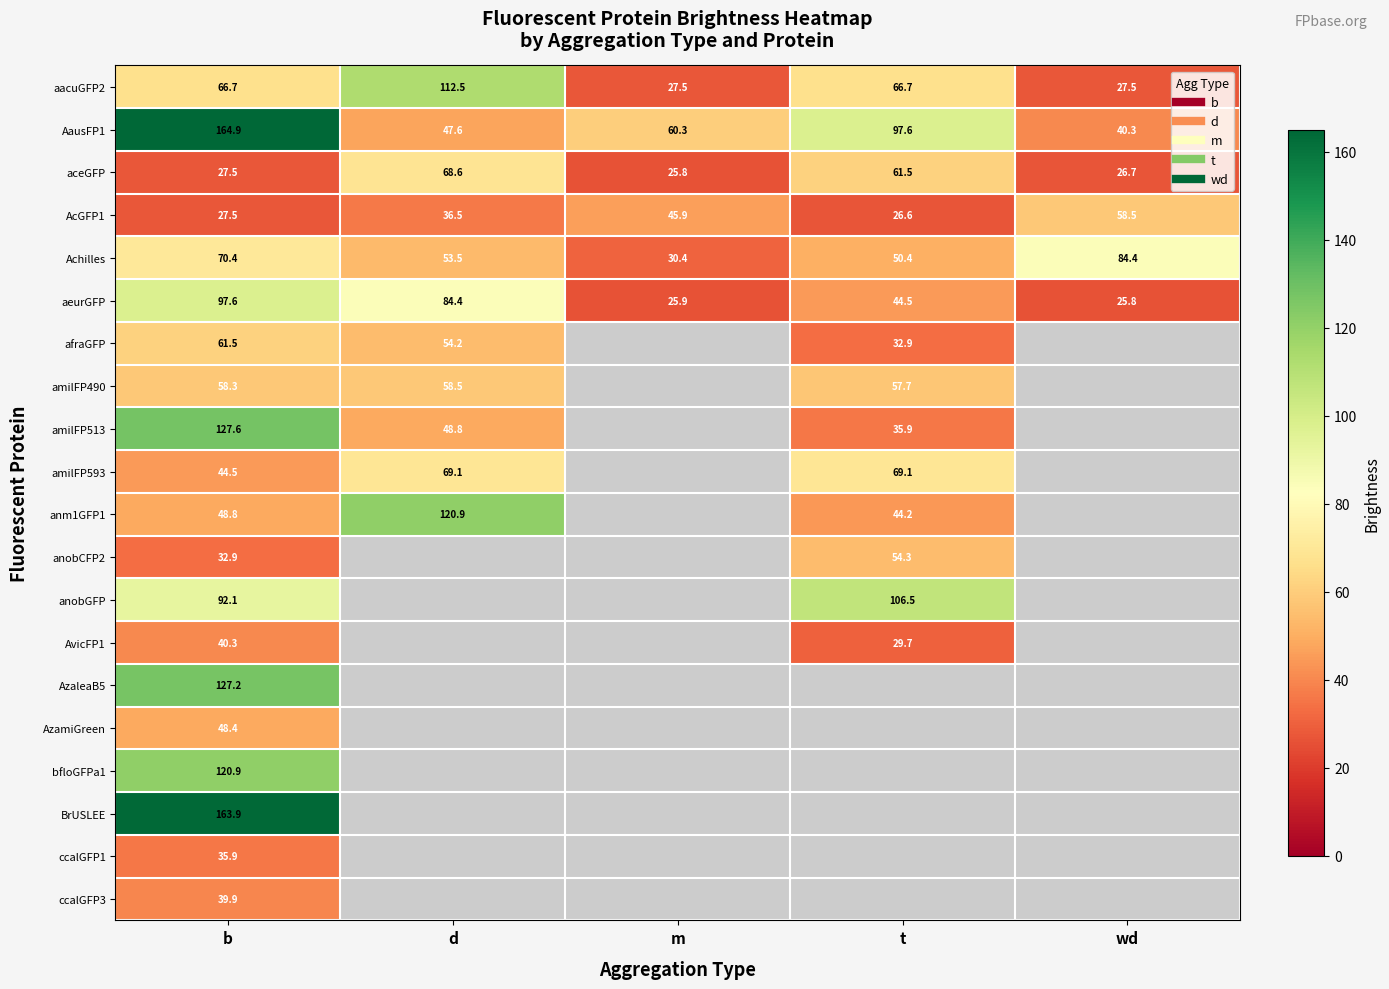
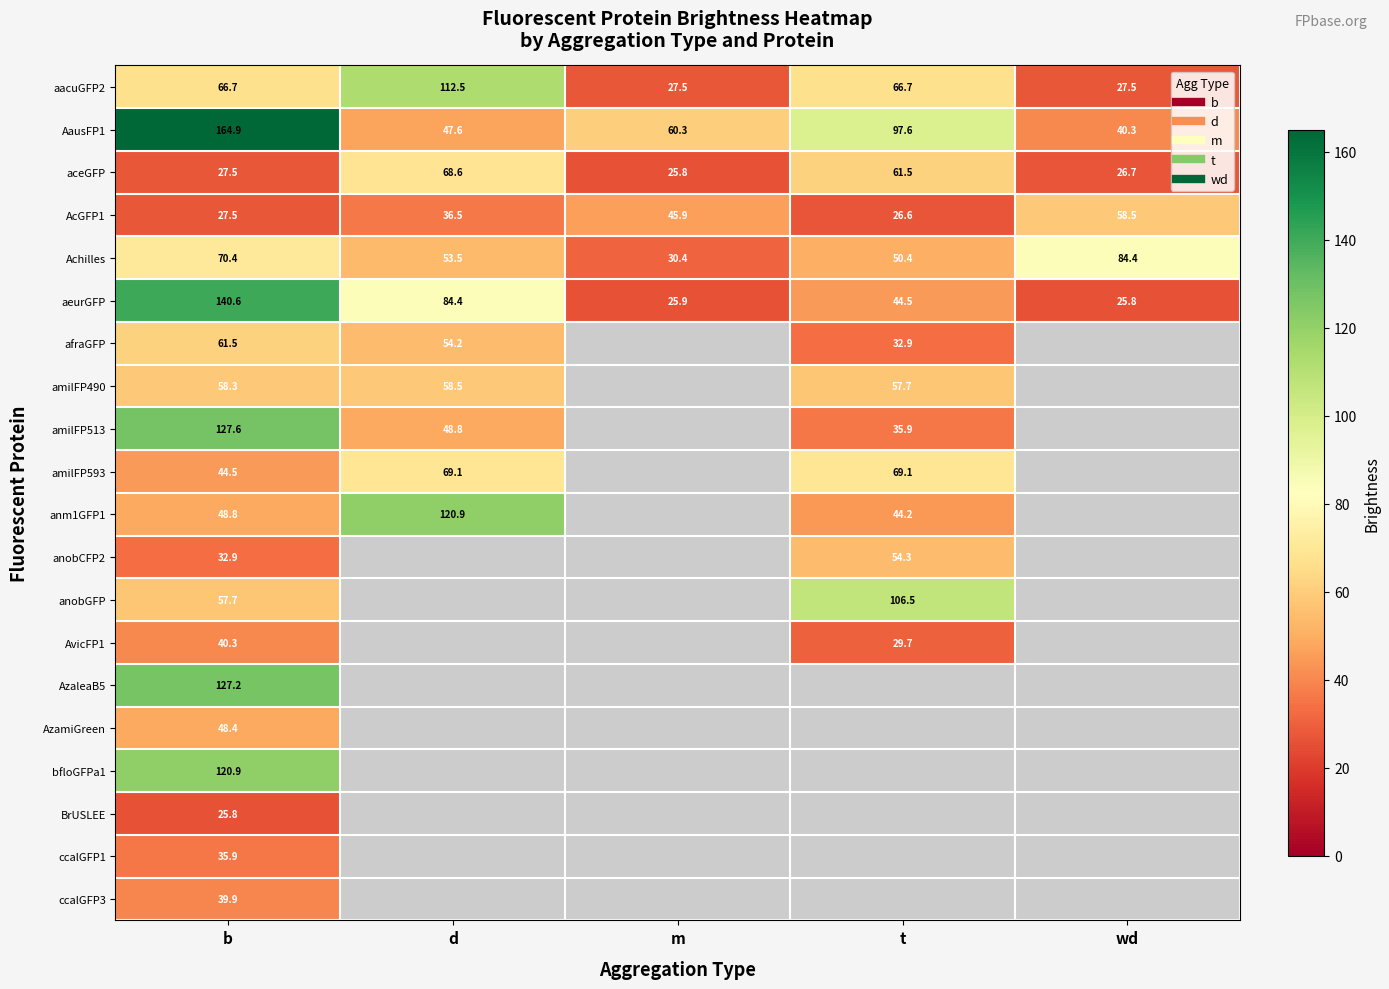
aeurGFP, b: 97.6 -> 140.6
anobGFP, b: 92.1 -> 57.7
BrUSLEE, b: 163.9 -> 25.8
